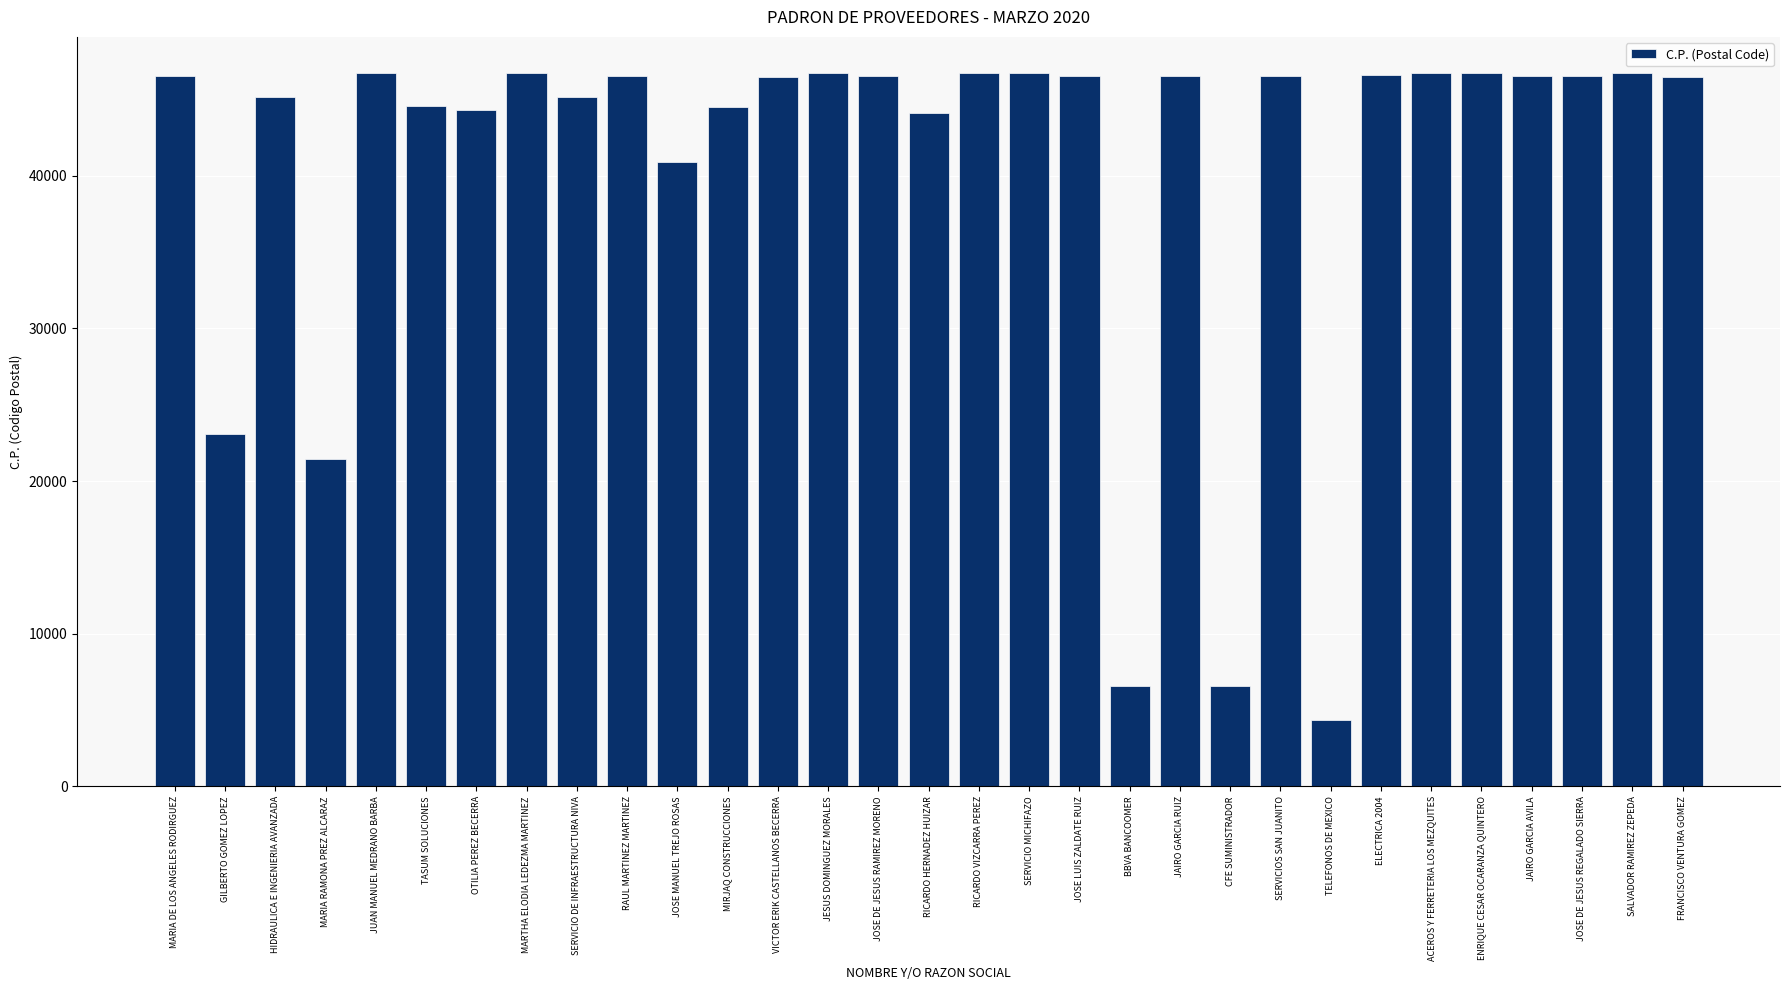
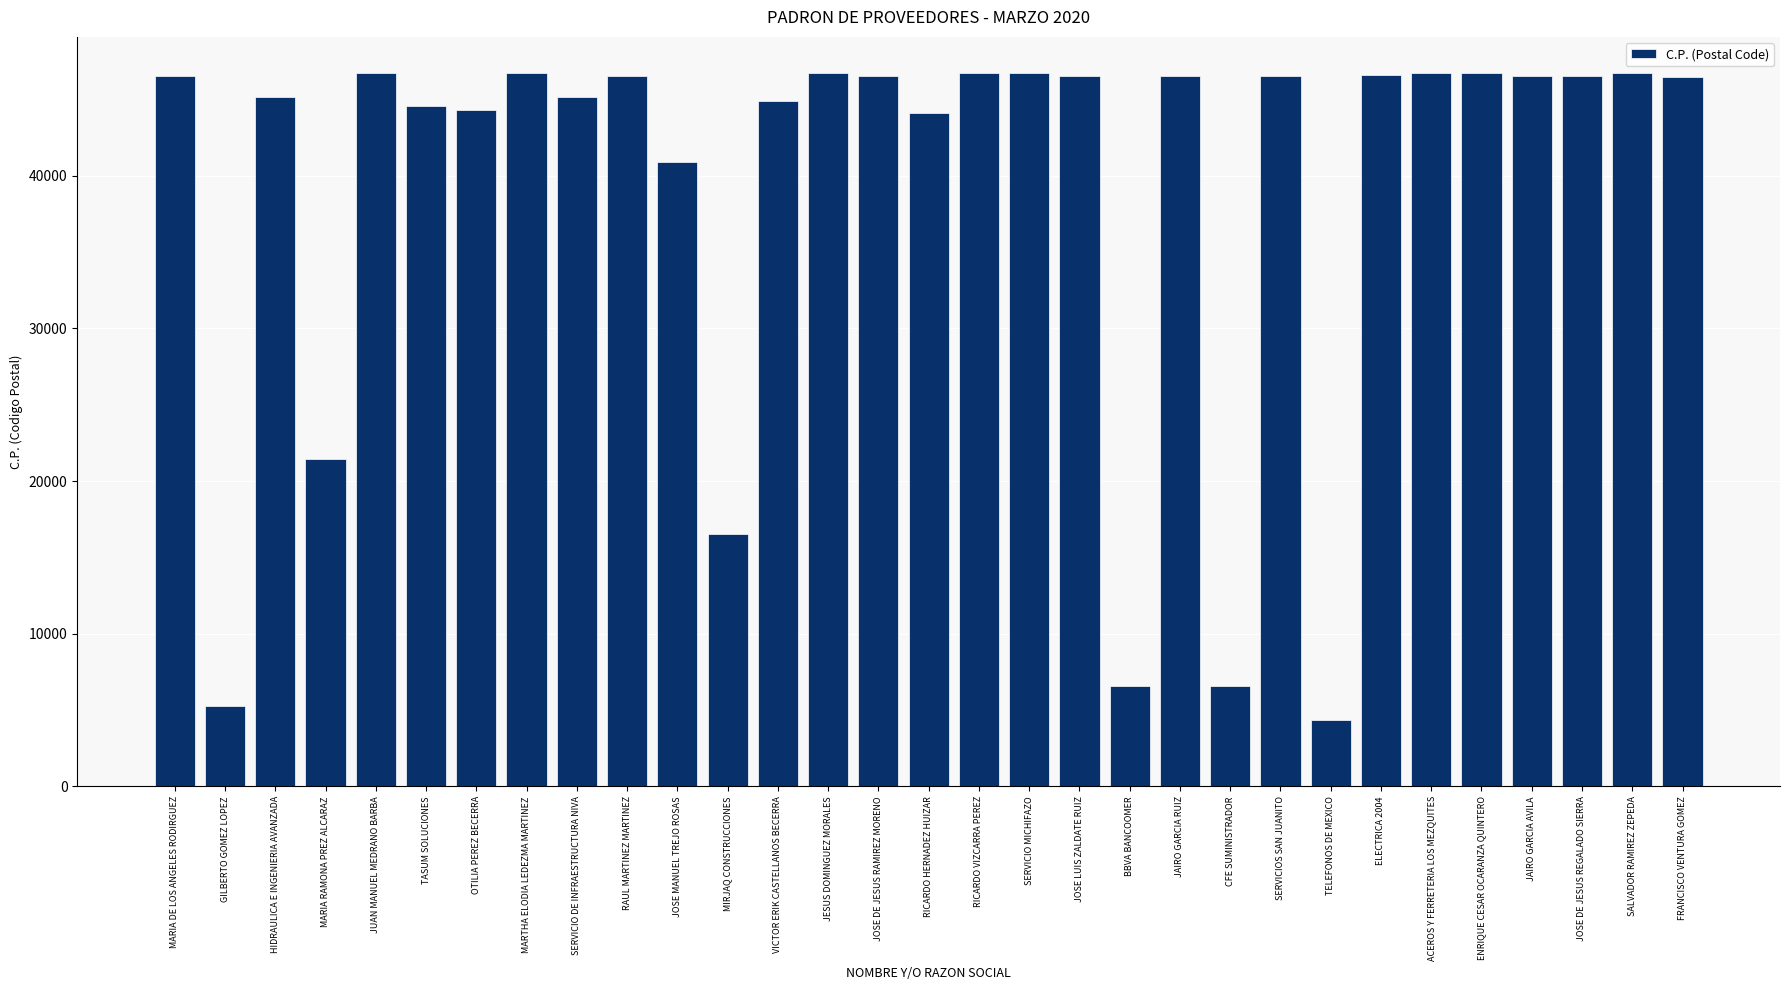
GILBERTO GOMEZ LOPEZ: 23100 -> 5300
MIRJAQ CONSTRUCCIONES: 44500 -> 16500
VICTOR ERIK CASTELLANOS BECERRA: 46500 -> 44900
